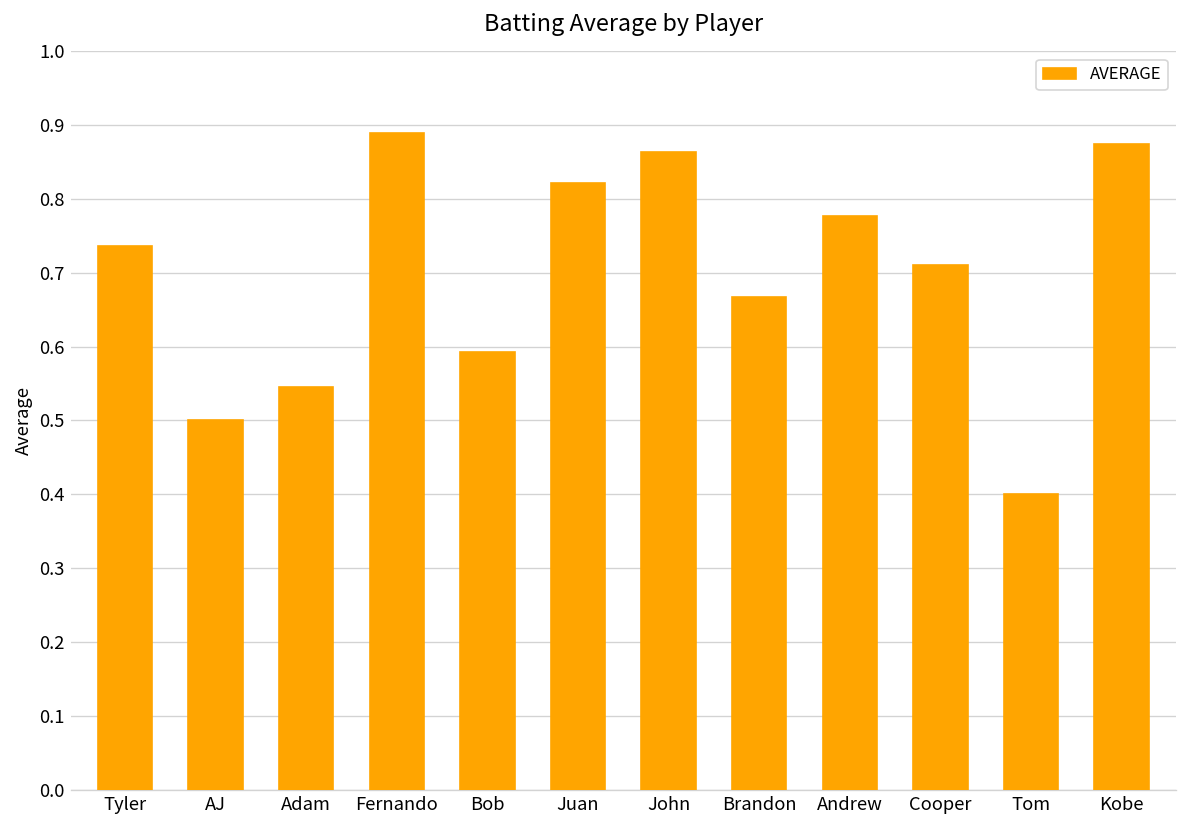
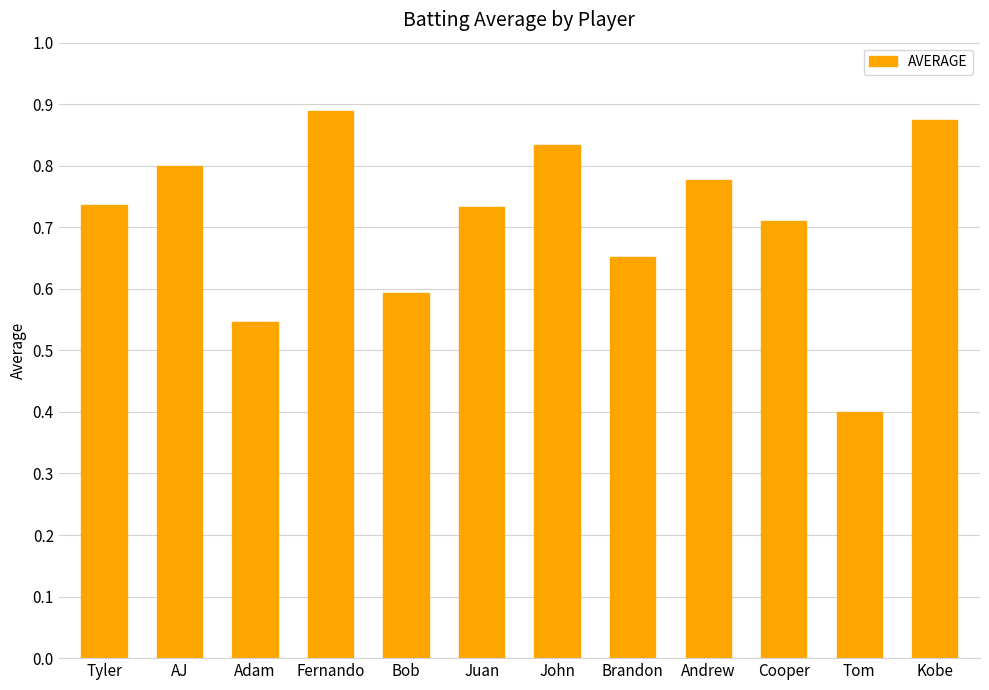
AJ: 0.5 -> 0.8
Juan: 0.82 -> 0.73
John: 0.86 -> 0.83
Brandon: 0.67 -> 0.65
